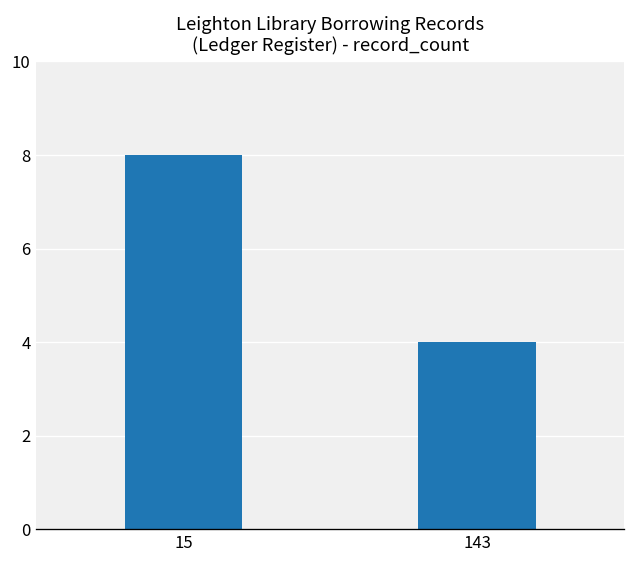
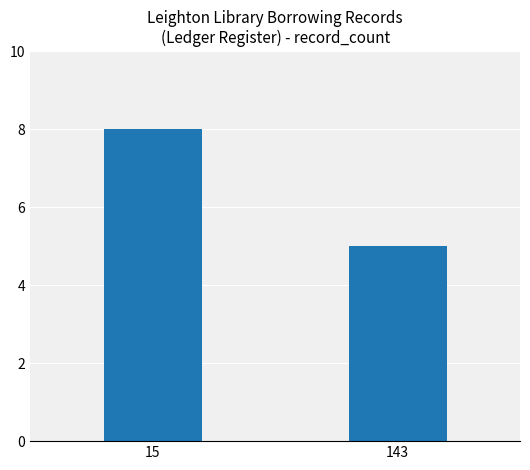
143: 4 -> 5
